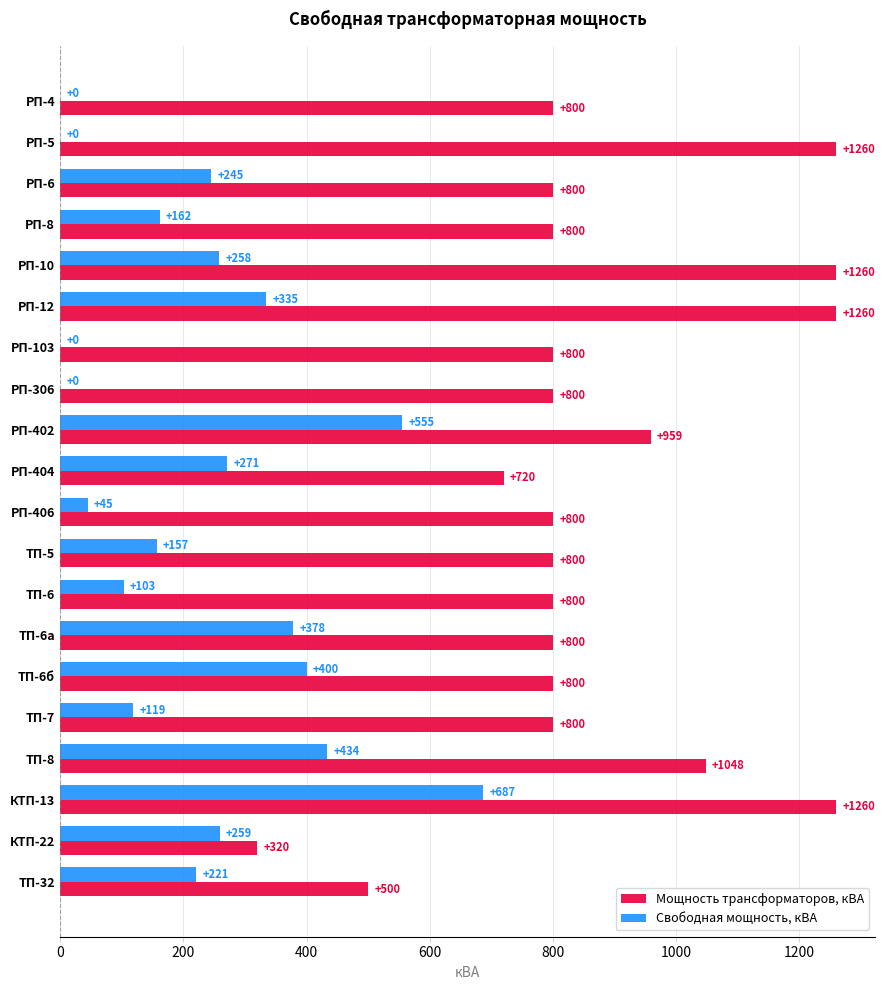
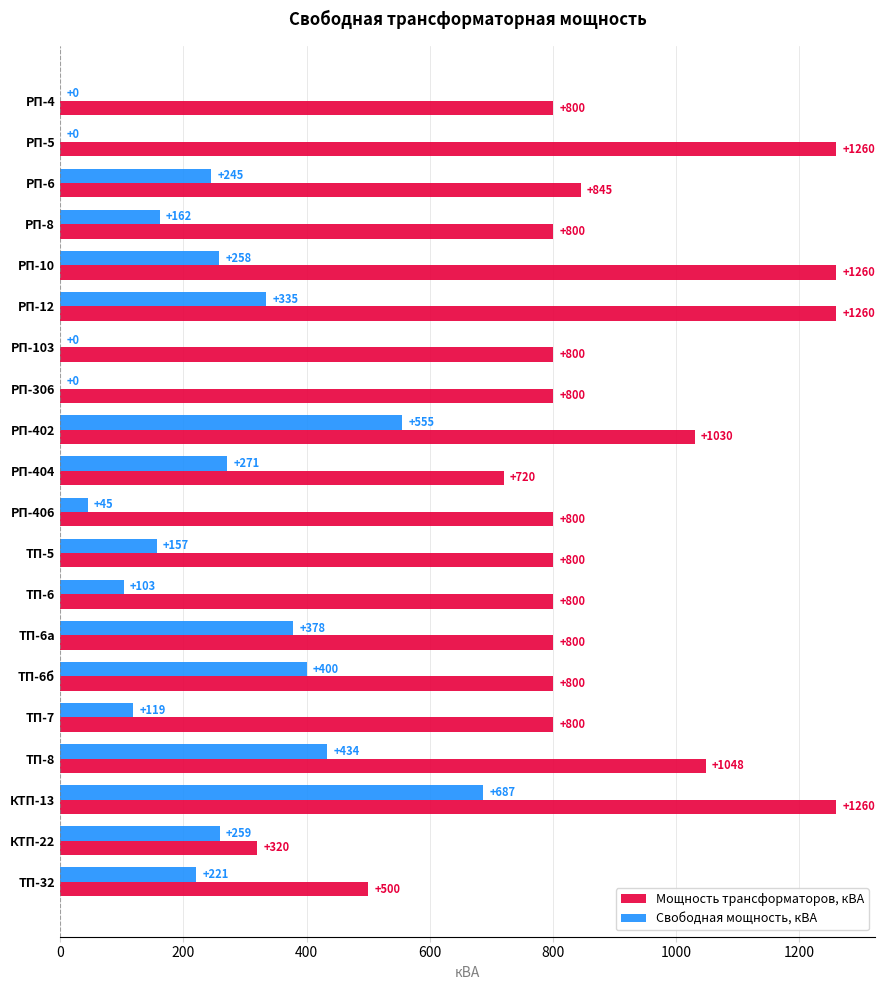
Мощность трансформаторов, кВА, РП-6: +800 -> +845
Мощность трансформаторов, кВА, РП-402: +959 -> +1030
